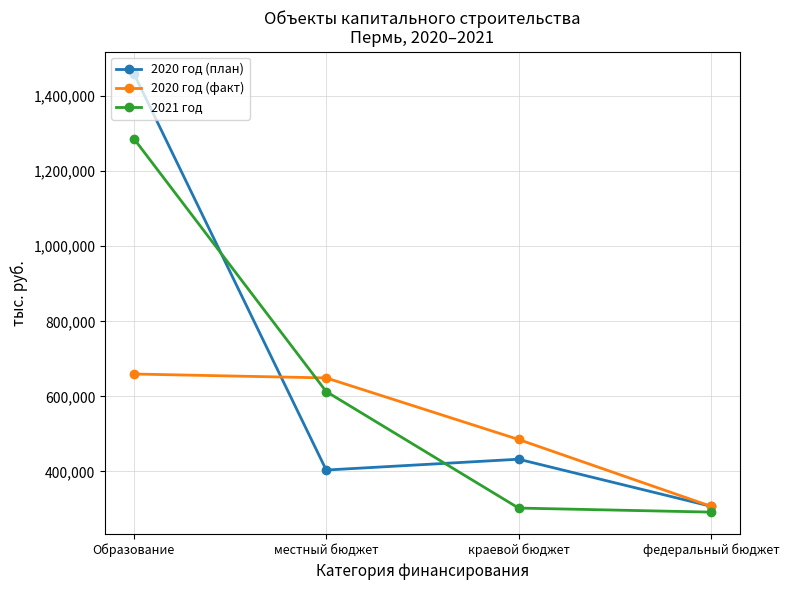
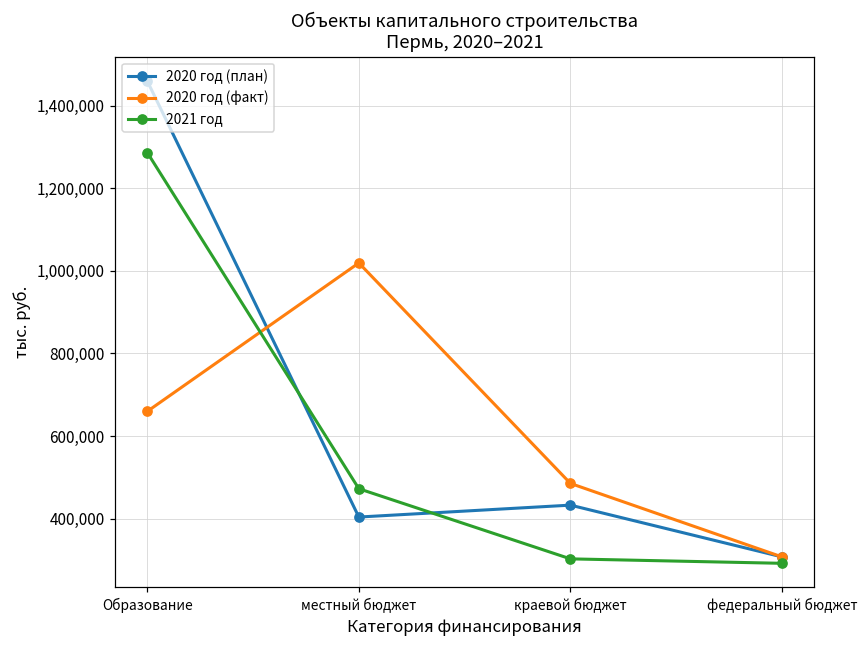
2020 год (факт), местный бюджет: 650,000 -> 1,020,000
2021 год, местный бюджет: 610,000 -> 470,000
